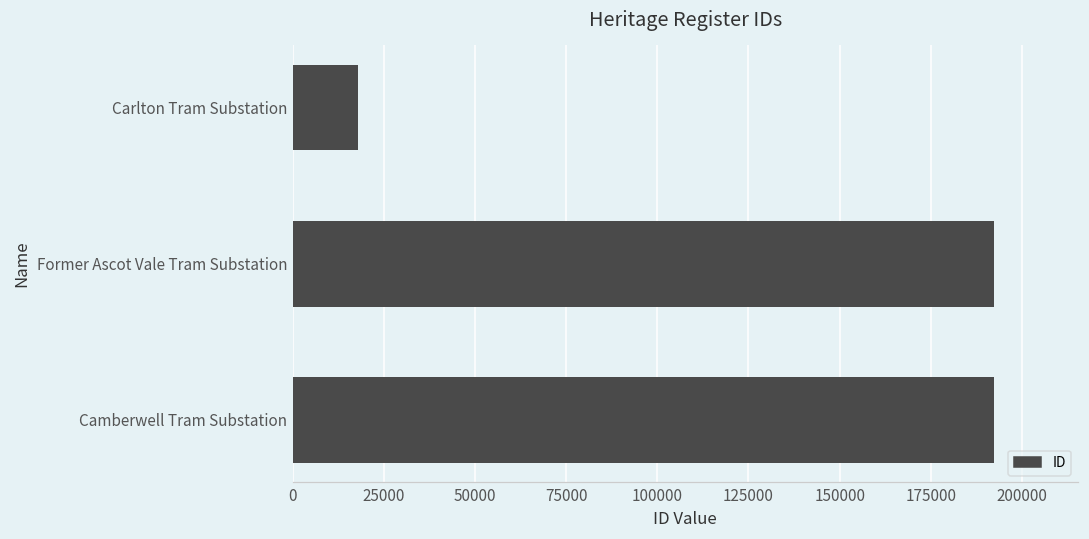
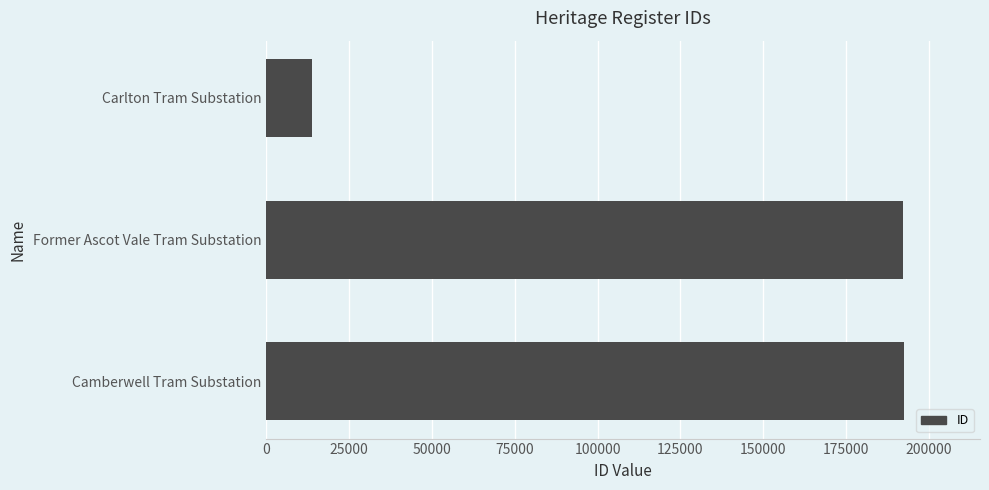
Carlton Tram Substation: 18000 -> 14000
